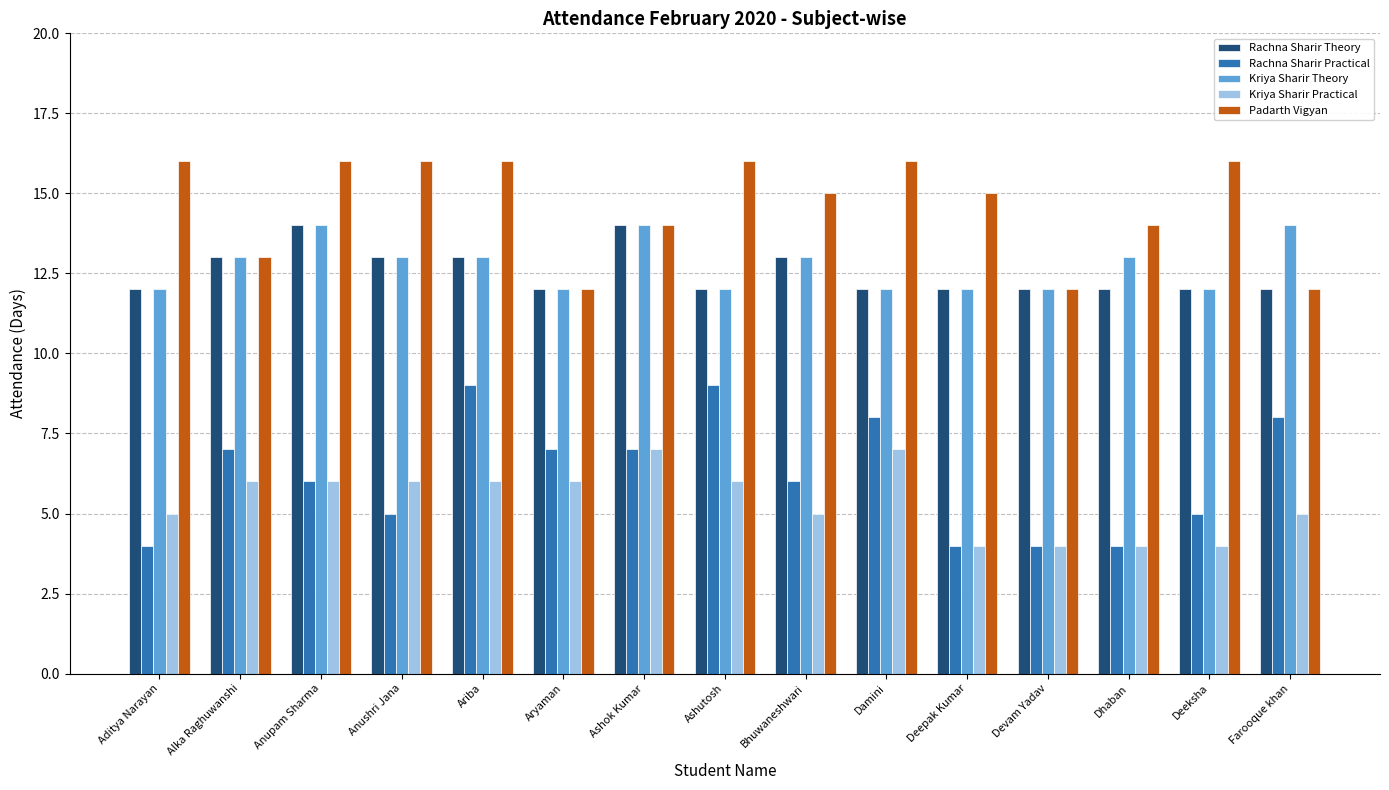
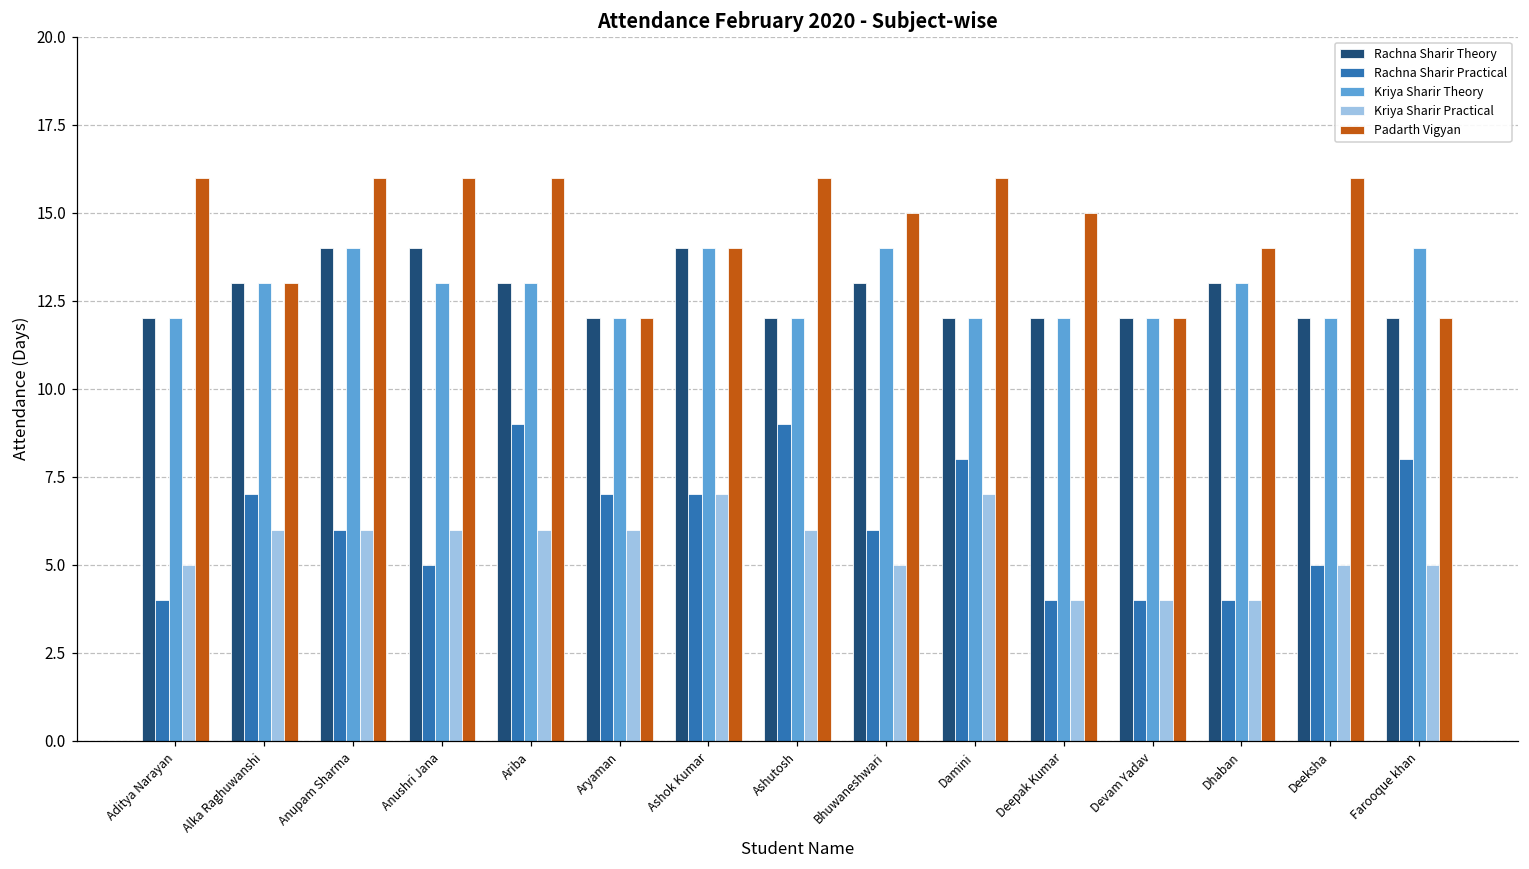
Rachna Sharir Theory, Anushri Jana: 13 -> 14
Kriya Sharir Theory, Bhuwaneshwari: 13 -> 14
Rachna Sharir Theory, Dhaban: 12 -> 13
Kriya Sharir Practical, Deeksha: 4 -> 5
